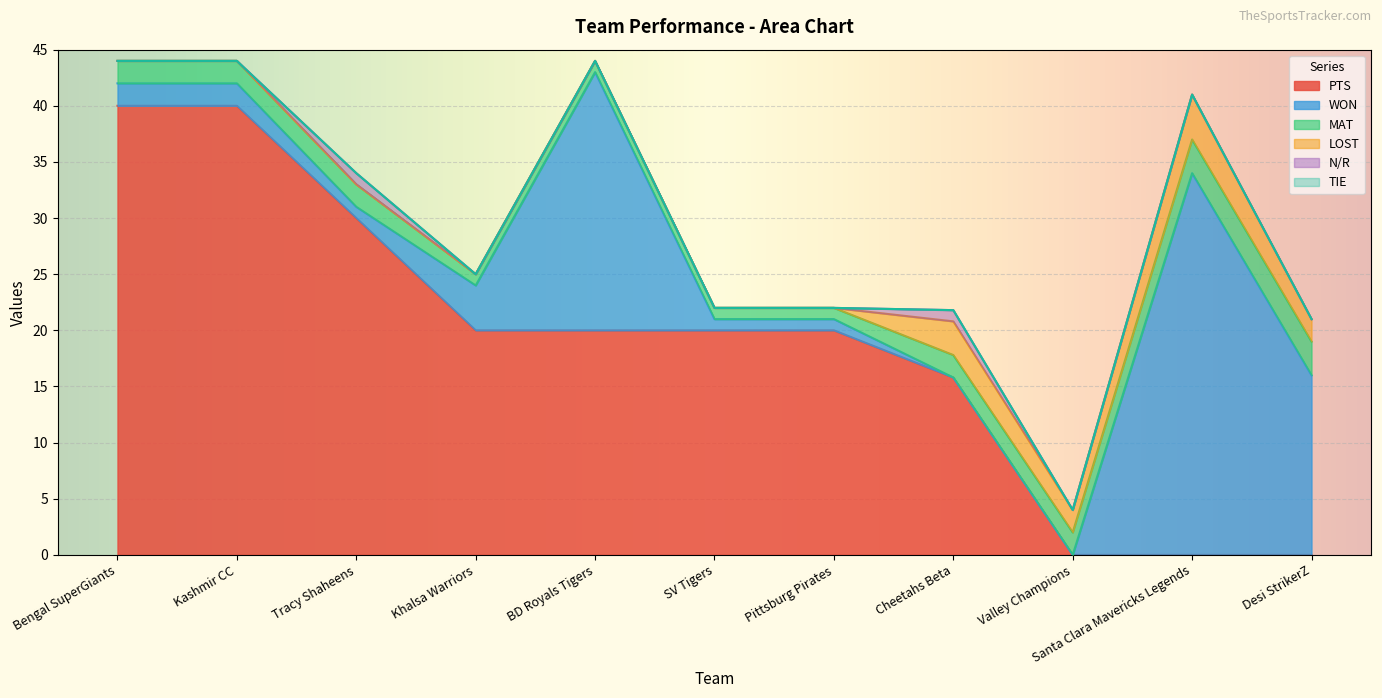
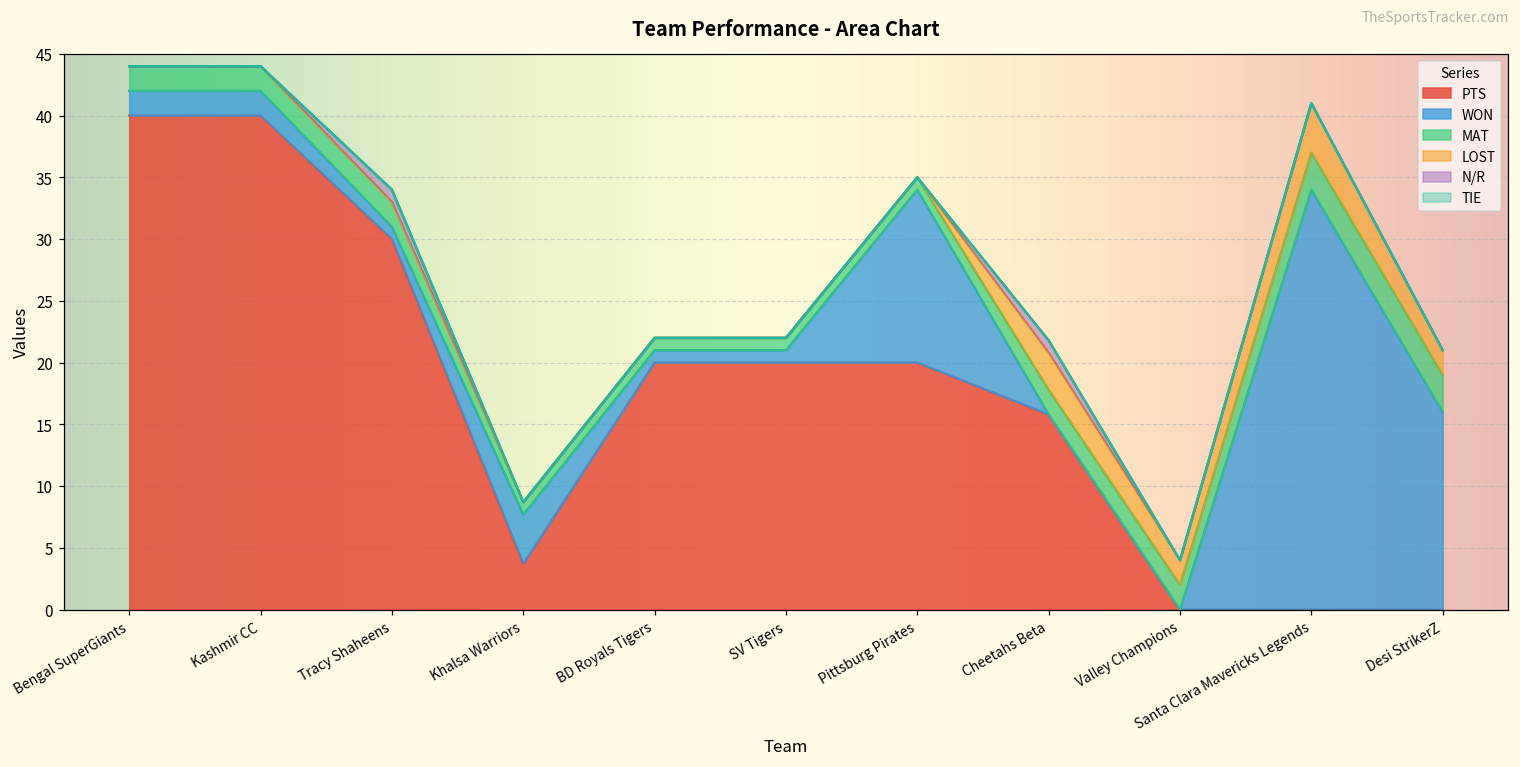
PTS, Khalsa Warriors: 20.0 -> 3.7
WON, BD Royals Tigers: 23 -> 1
WON, Pittsburg Pirates: 1 -> 14
